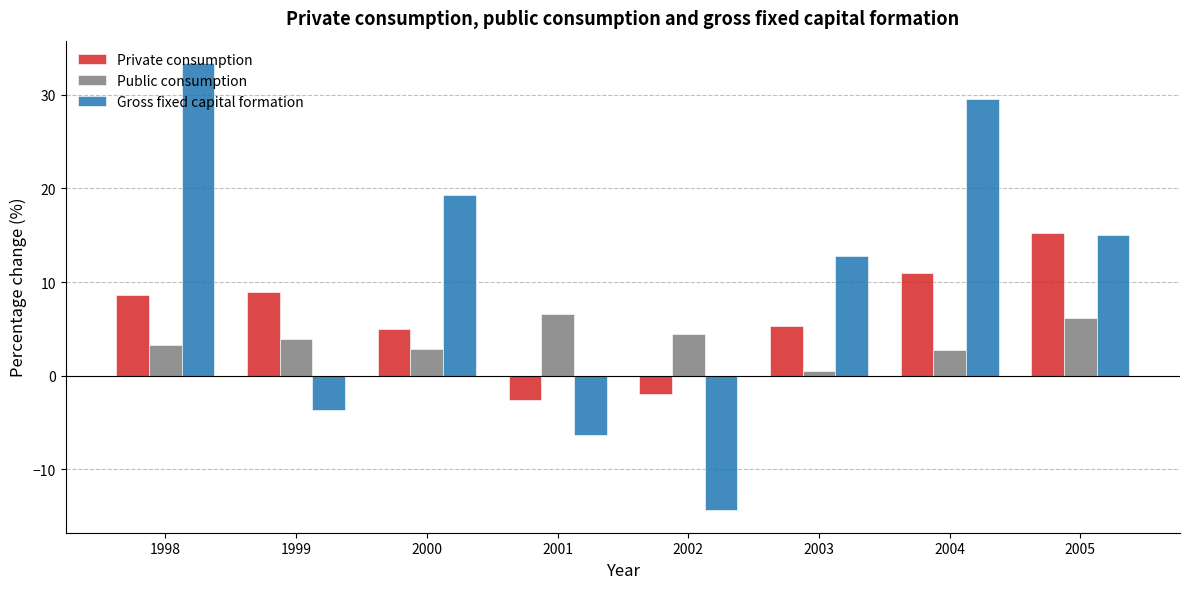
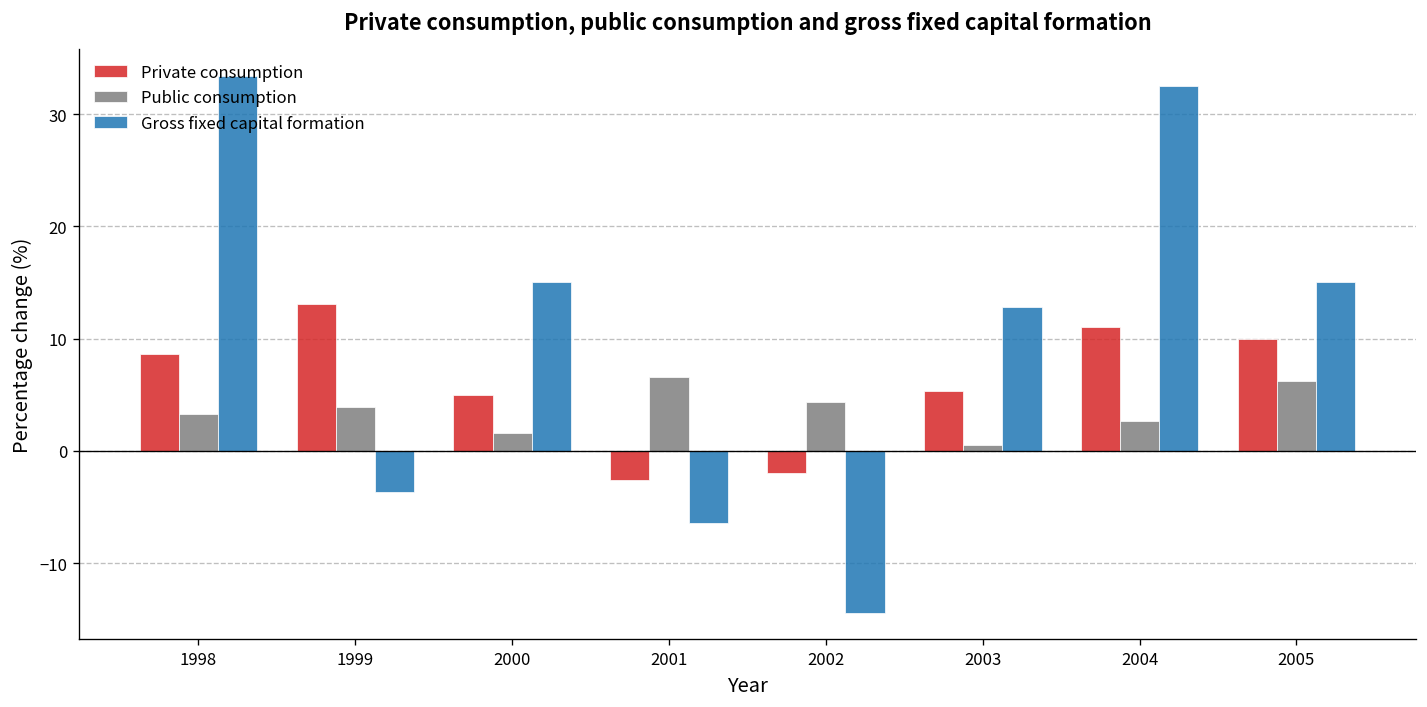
Private consumption, 1999: 9 -> 13
Public consumption, 2000: 3 -> 2
Gross fixed capital formation, 2000: 19 -> 15
Gross fixed capital formation, 2004: 30 -> 33
Private consumption, 2005: 15 -> 10
